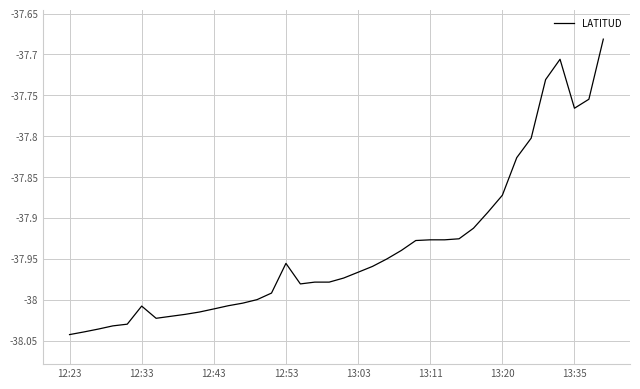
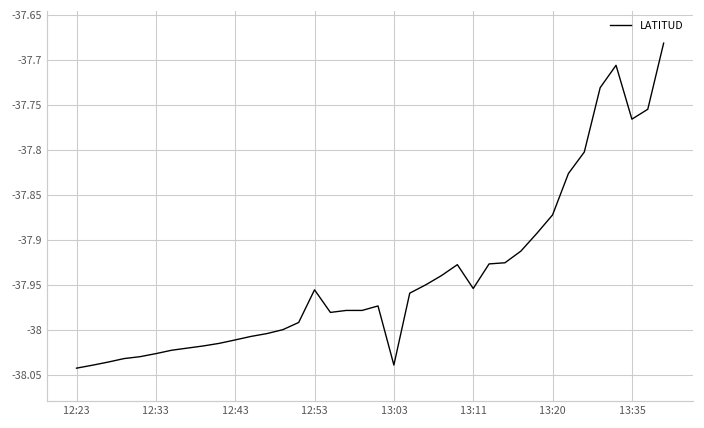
12:33: -38.01 -> -38.03
13:03: -37.97 -> -38.04
13:11: -37.93 -> -37.95
